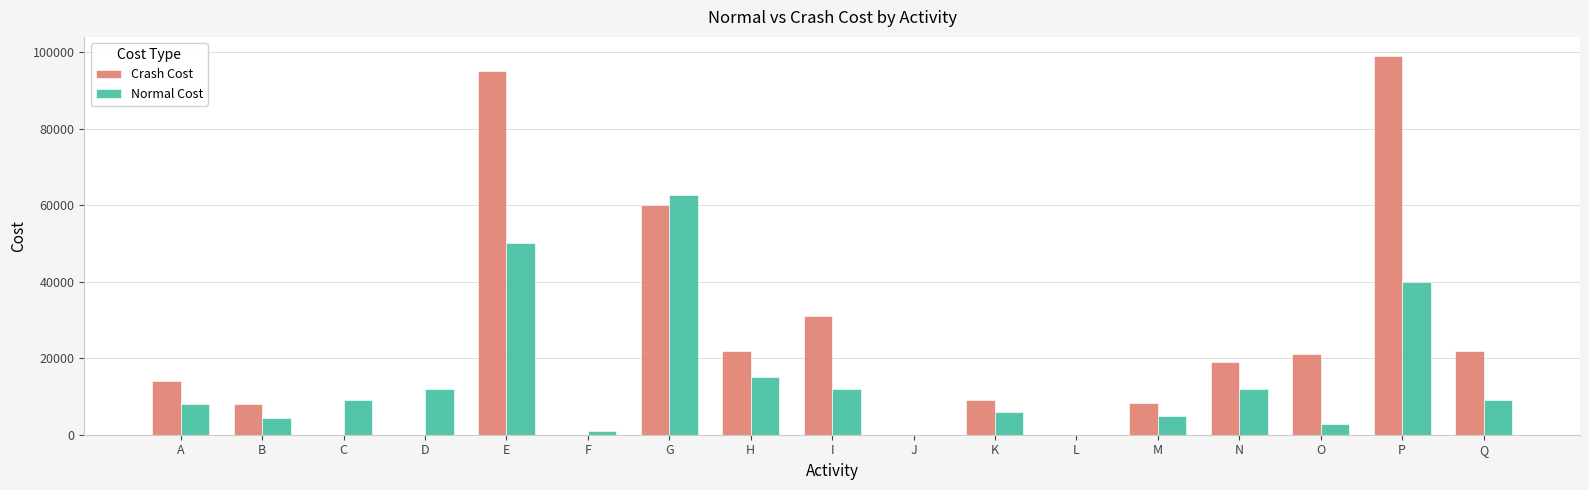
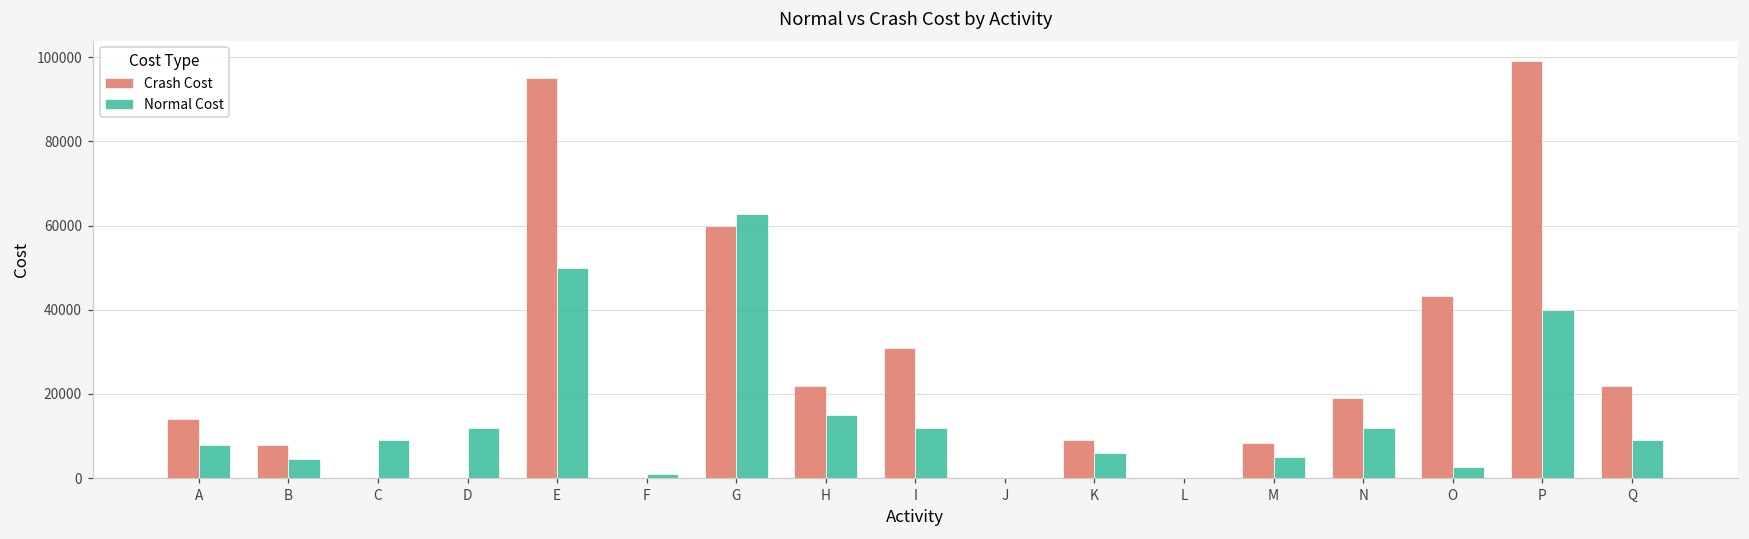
Crash Cost, O: 21000 -> 43000
